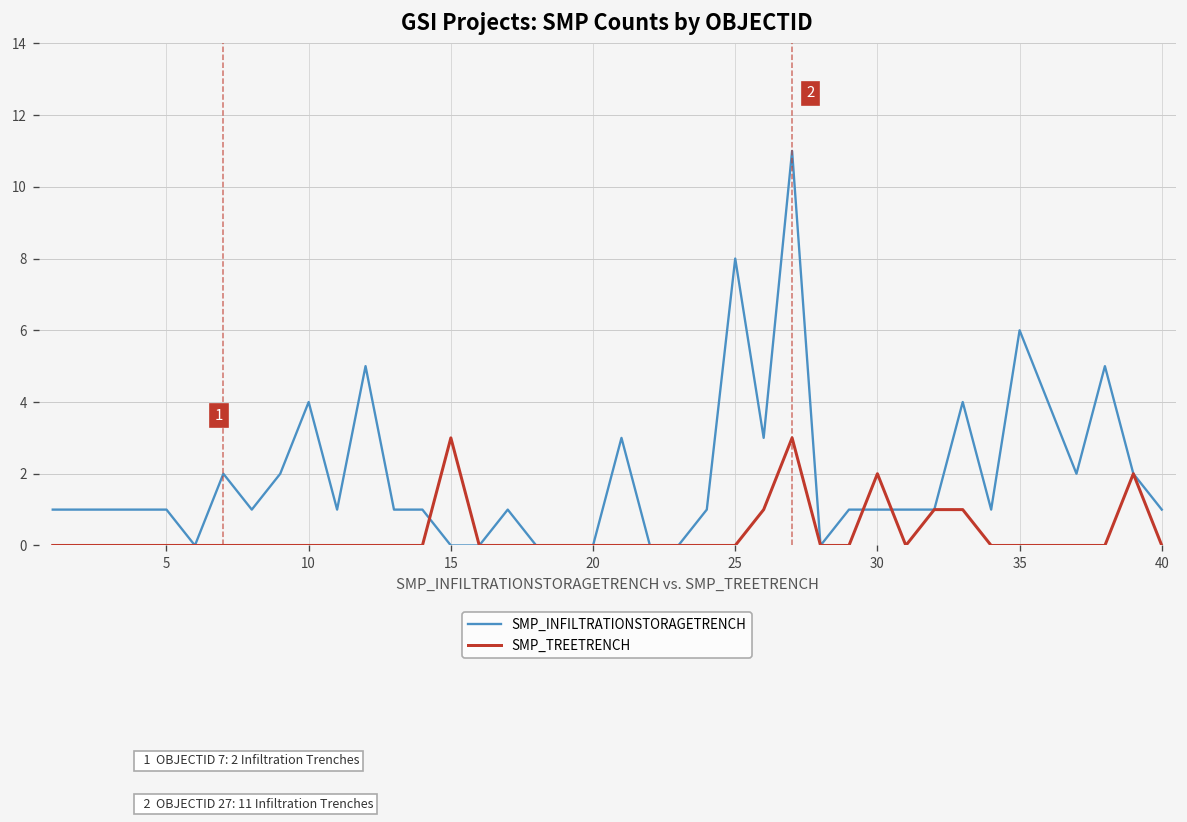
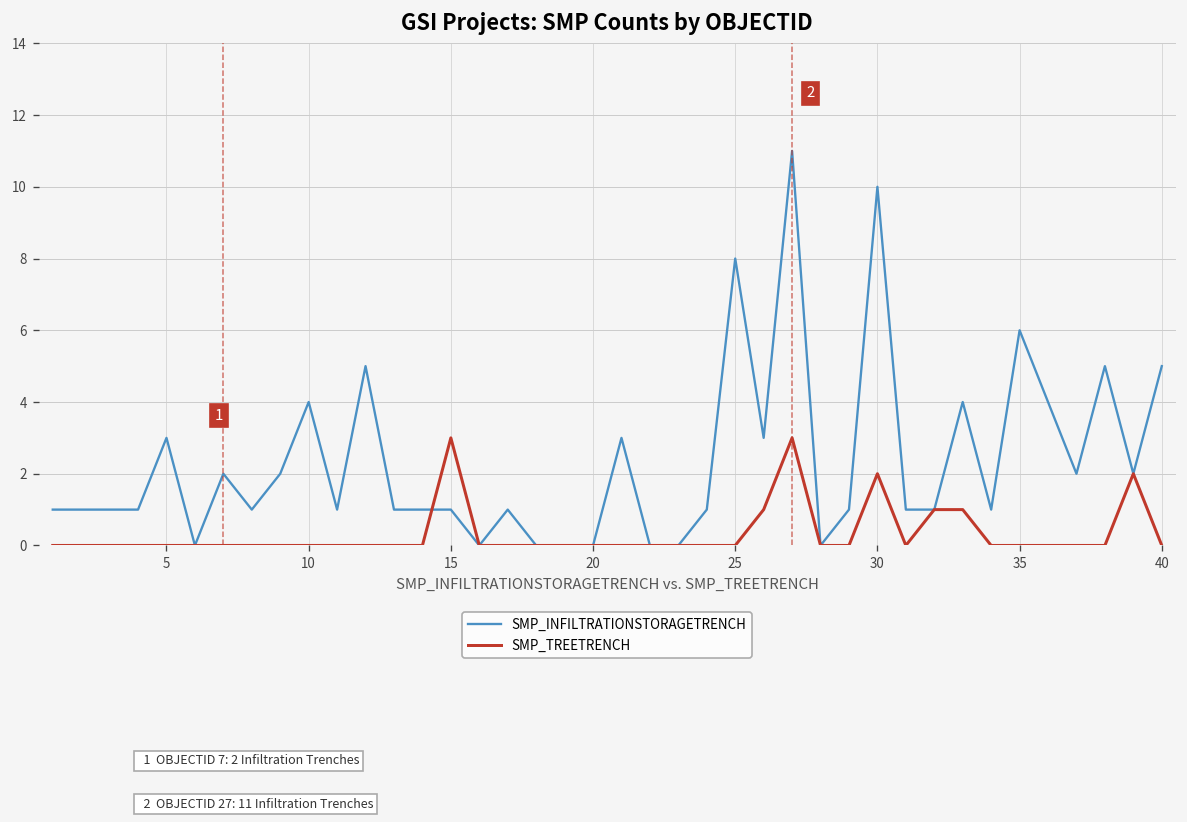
SMP_INFILTRATIONSTORAGETRENCH, 5: 1 -> 3
SMP_INFILTRATIONSTORAGETRENCH, 15: 0 -> 1
SMP_INFILTRATIONSTORAGETRENCH, 30: 1 -> 10
SMP_INFILTRATIONSTORAGETRENCH, 40: 1 -> 5
